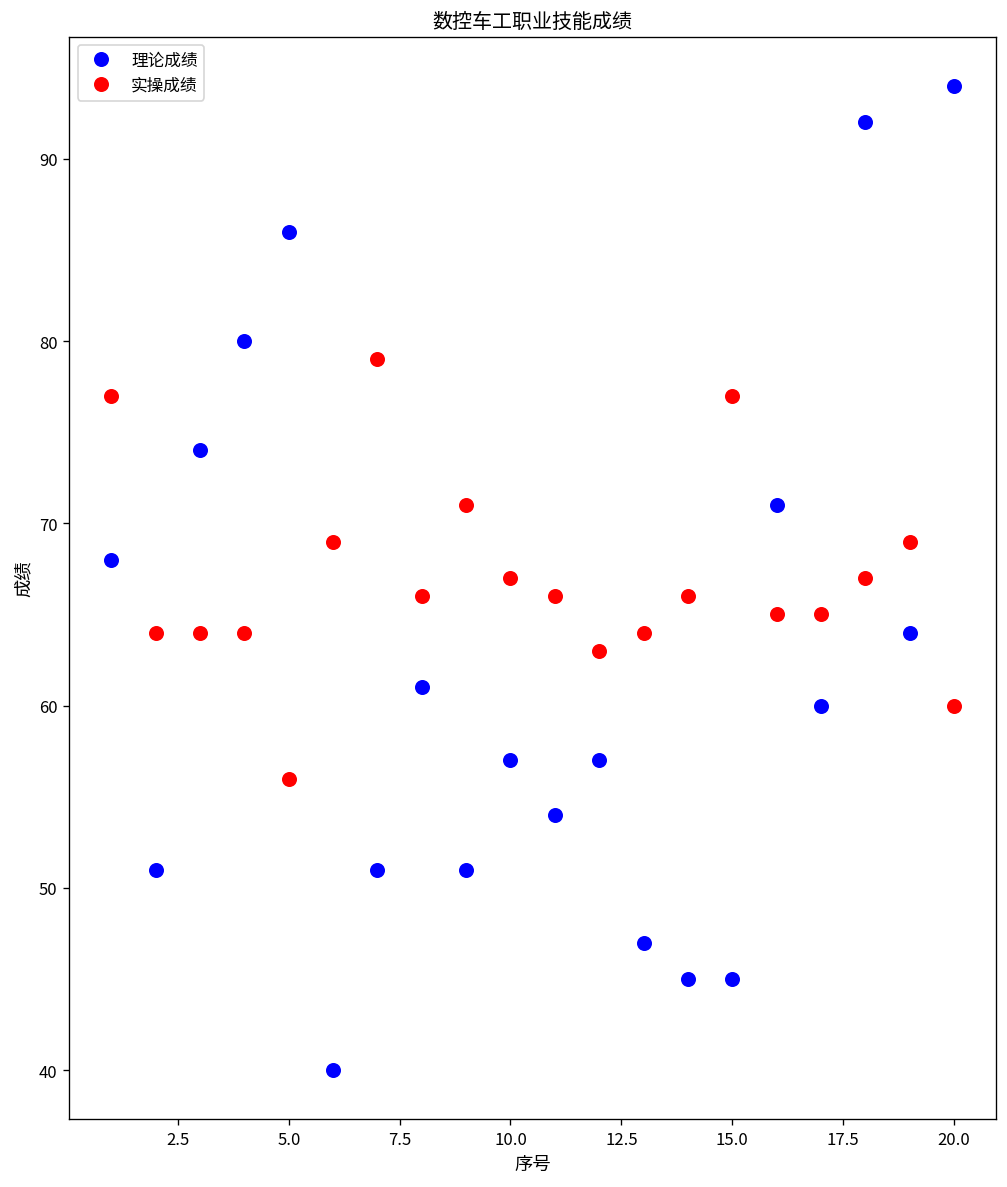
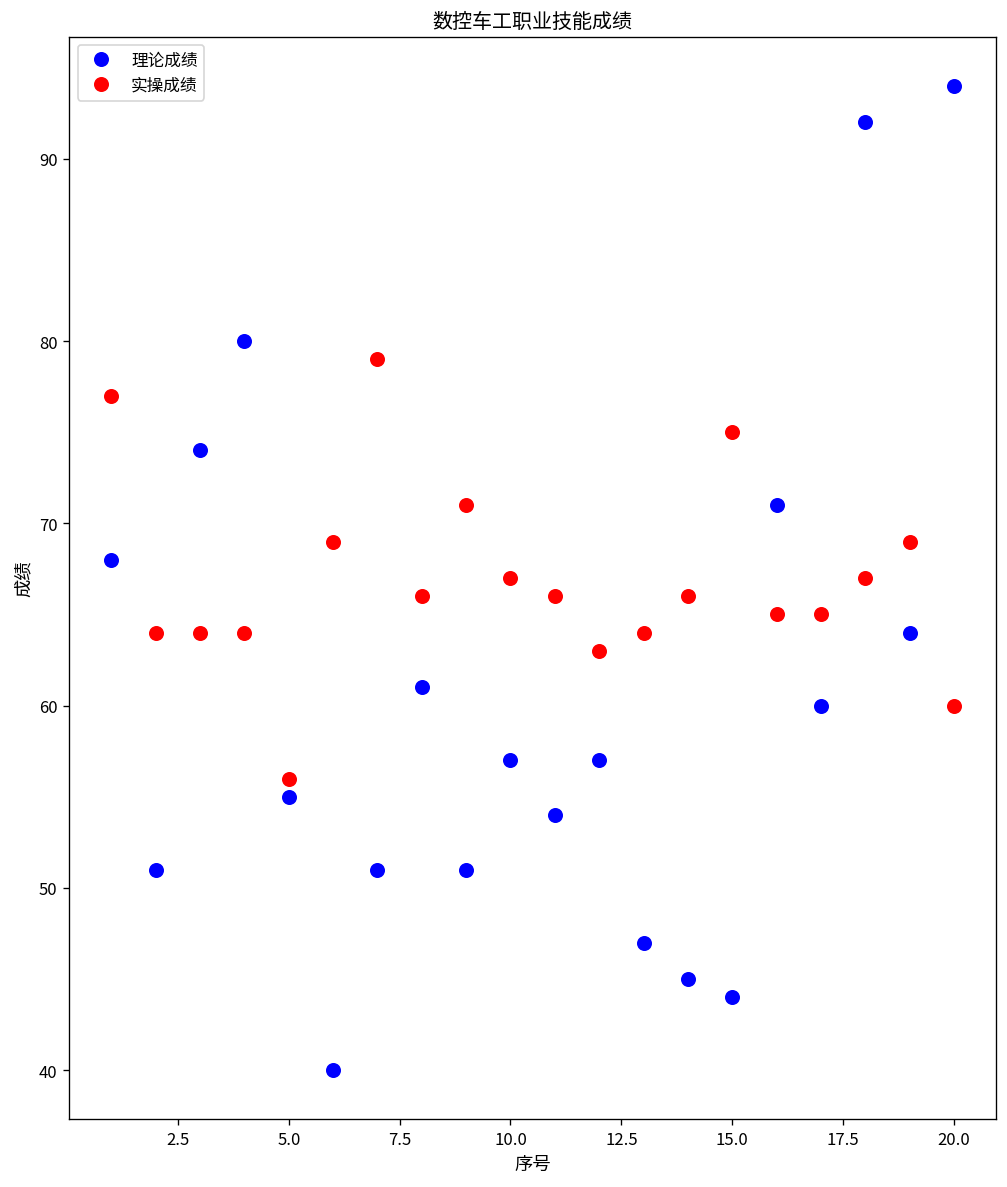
理论成绩, 5.0: 86 -> 55
理论成绩, 15.0: 45 -> 44
实操成绩, 15.0: 77 -> 75
